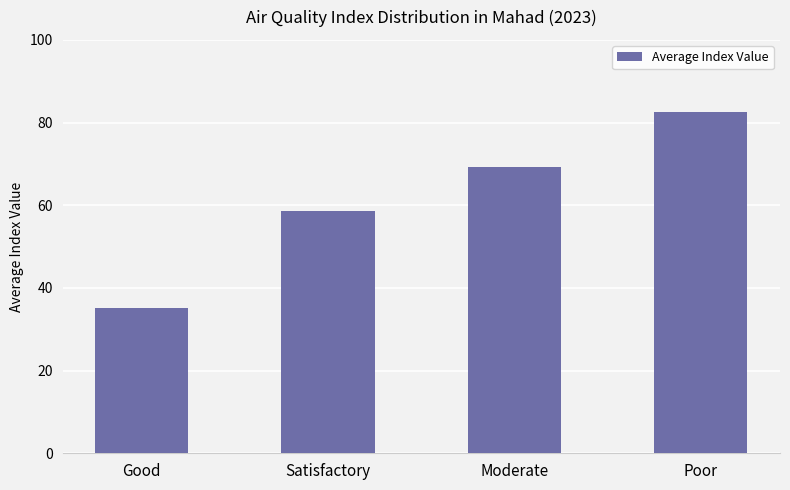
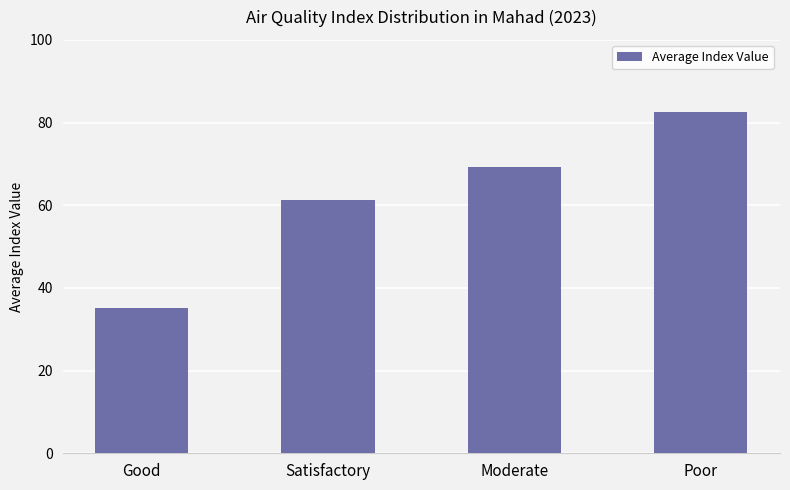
Satisfactory: 59 -> 61
